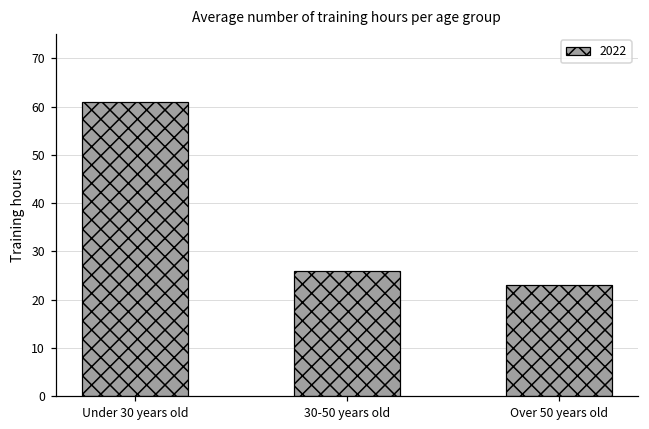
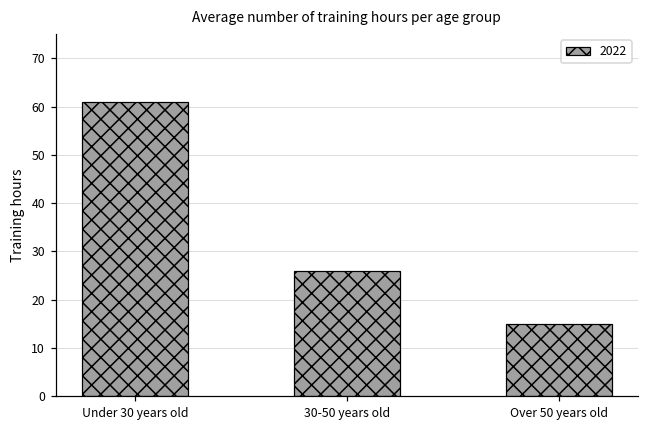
Over 50 years old: 23 -> 15
